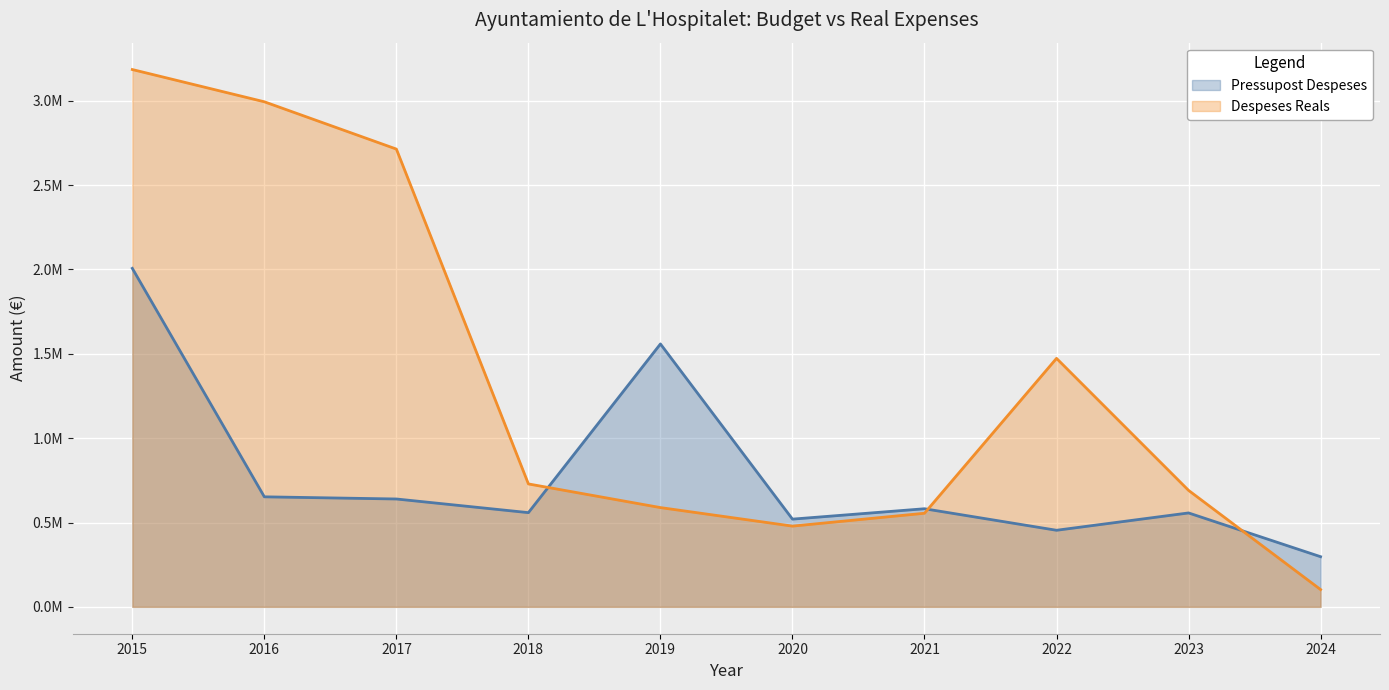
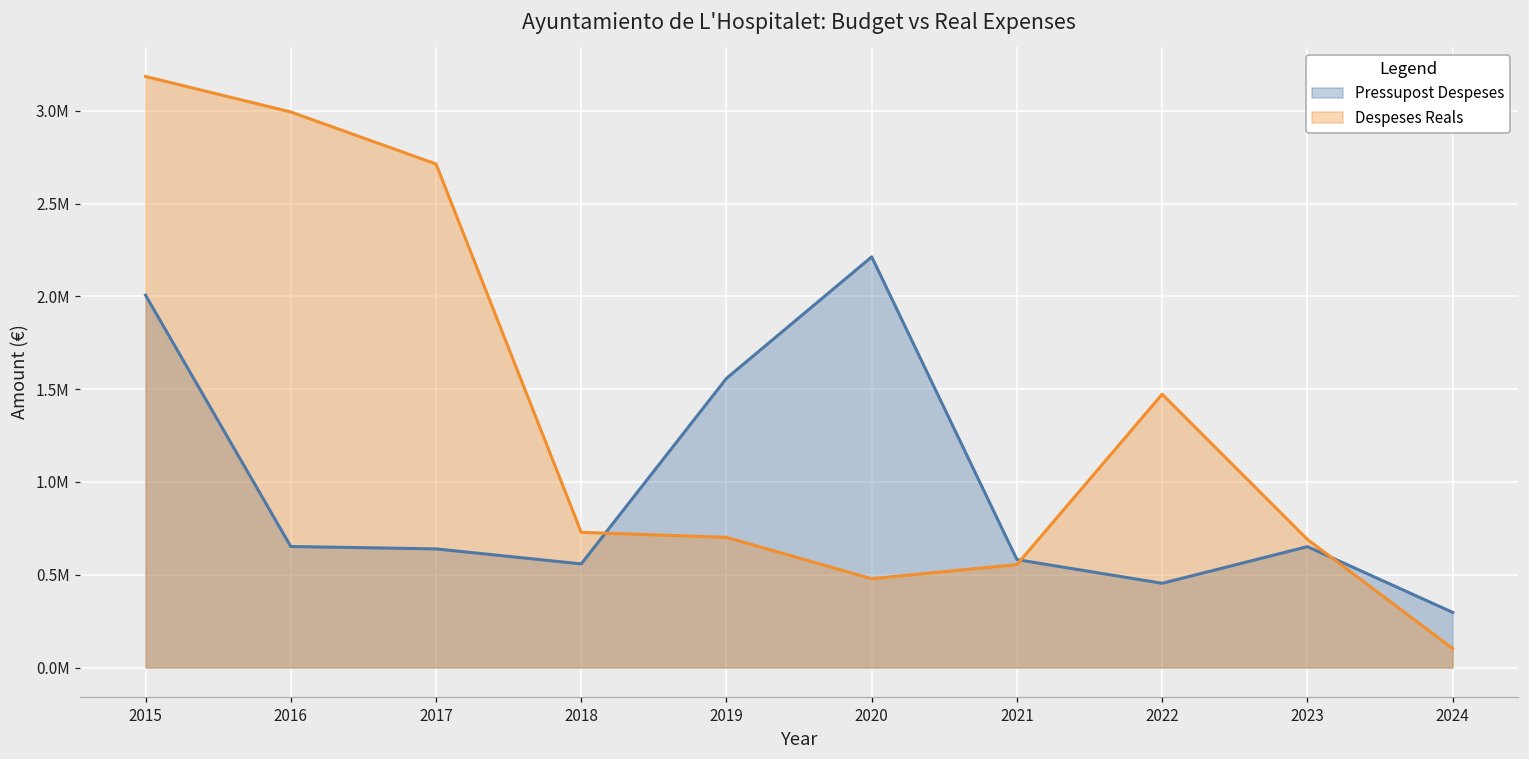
Despeses Reals, 2019: 590000 -> 700000
Pressupost Despeses, 2020: 520000 -> 2210000
Pressupost Despeses, 2023: 560000 -> 650000
